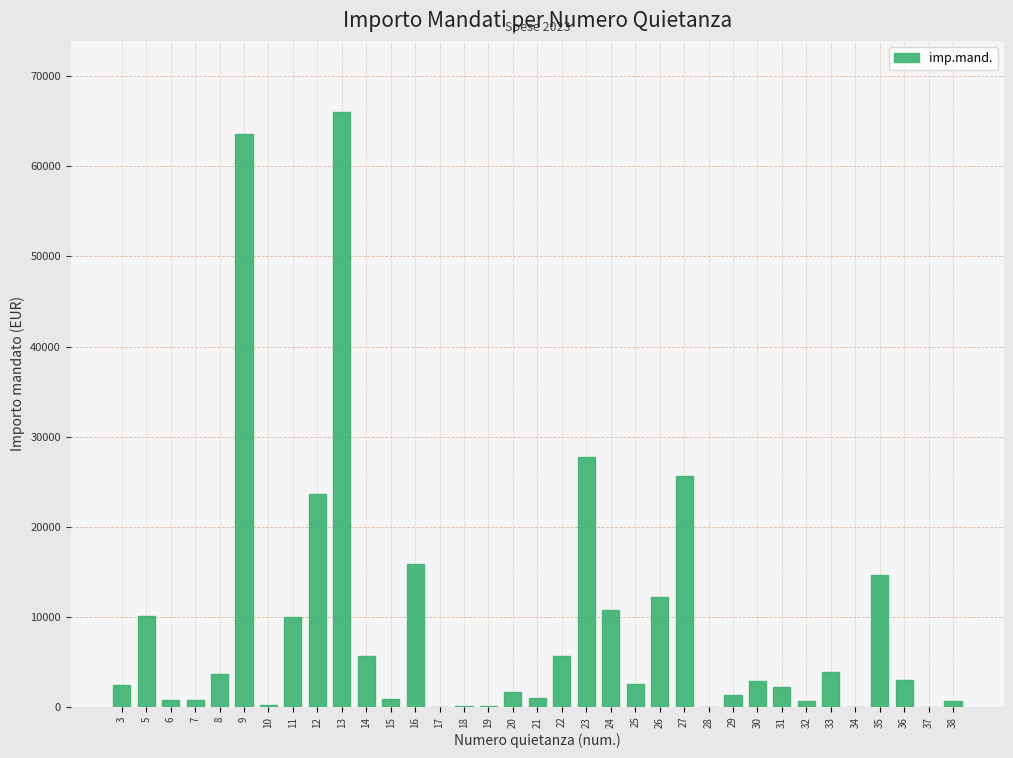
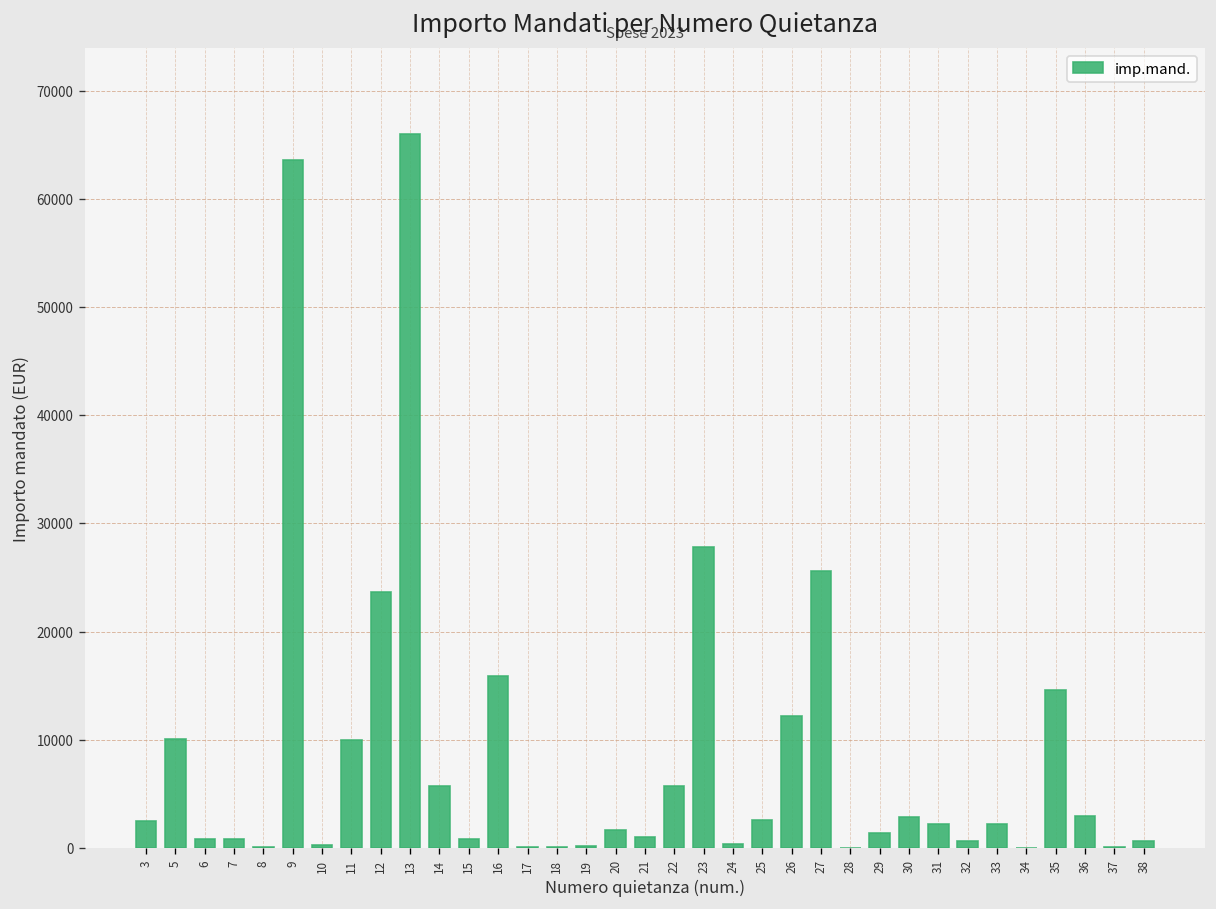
8: 4000 -> 0
24: 11000 -> 0
33: 4000 -> 2000
